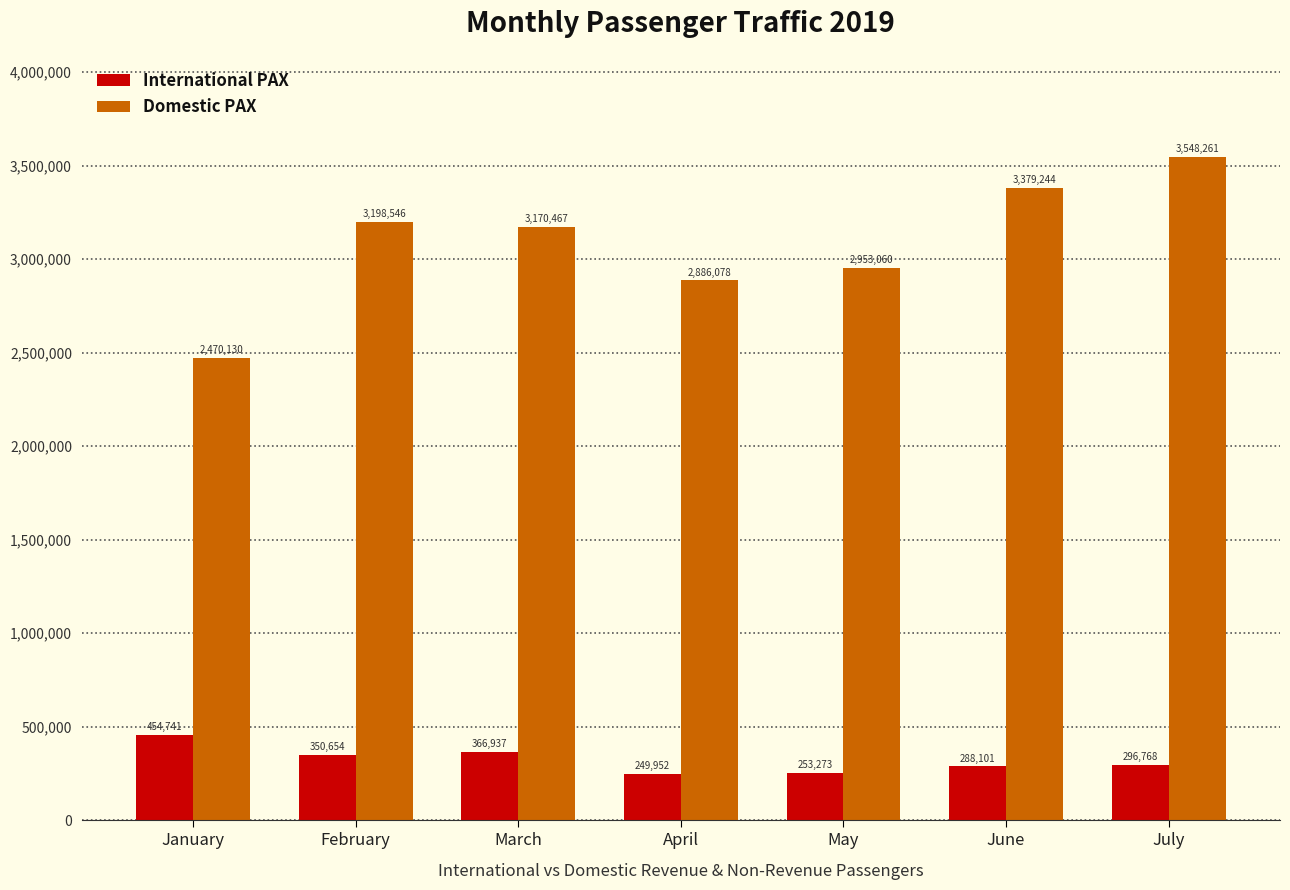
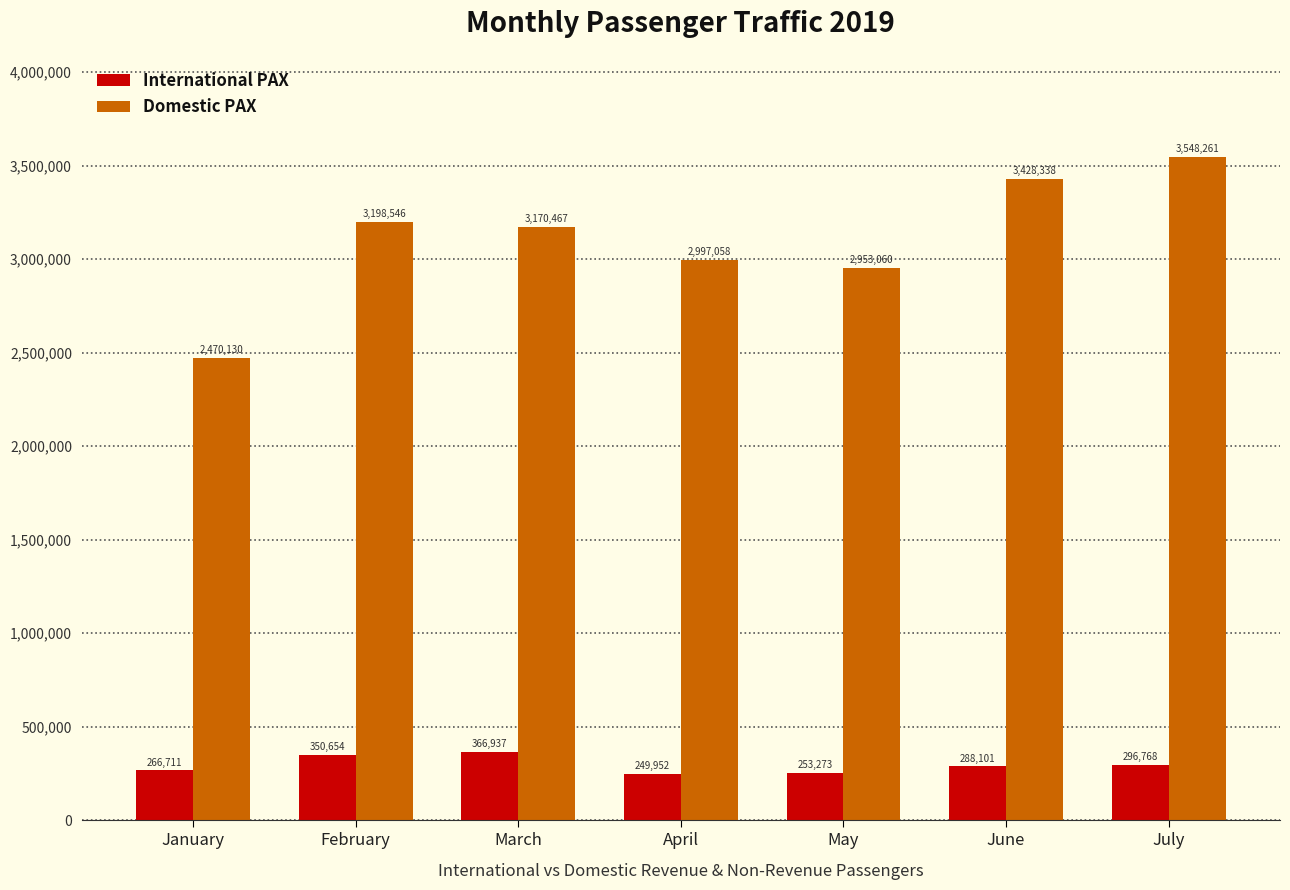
International PAX, January: 454,741 -> 266,711
Domestic PAX, April: 2,886,078 -> 2,997,058
Domestic PAX, June: 3,379,244 -> 3,428,338
